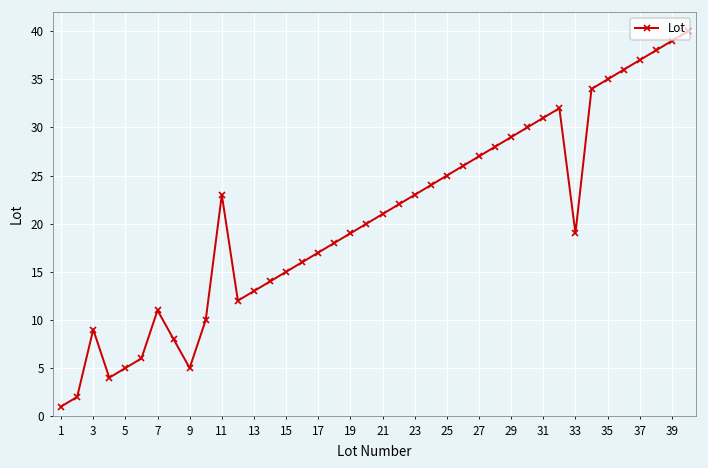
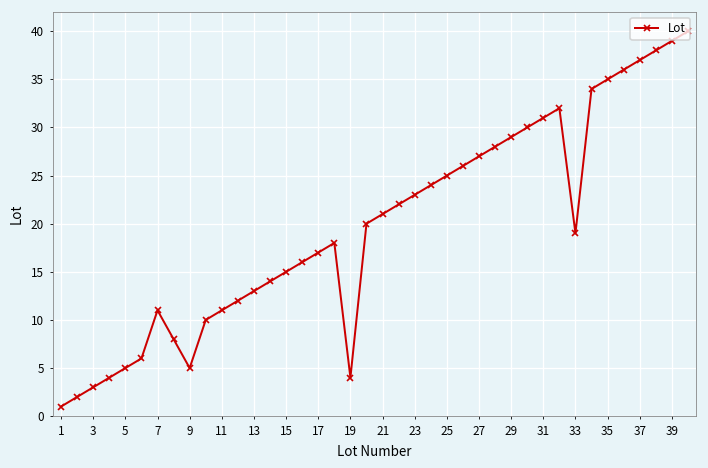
3: 9 -> 3
11: 23 -> 11
19: 19 -> 4
